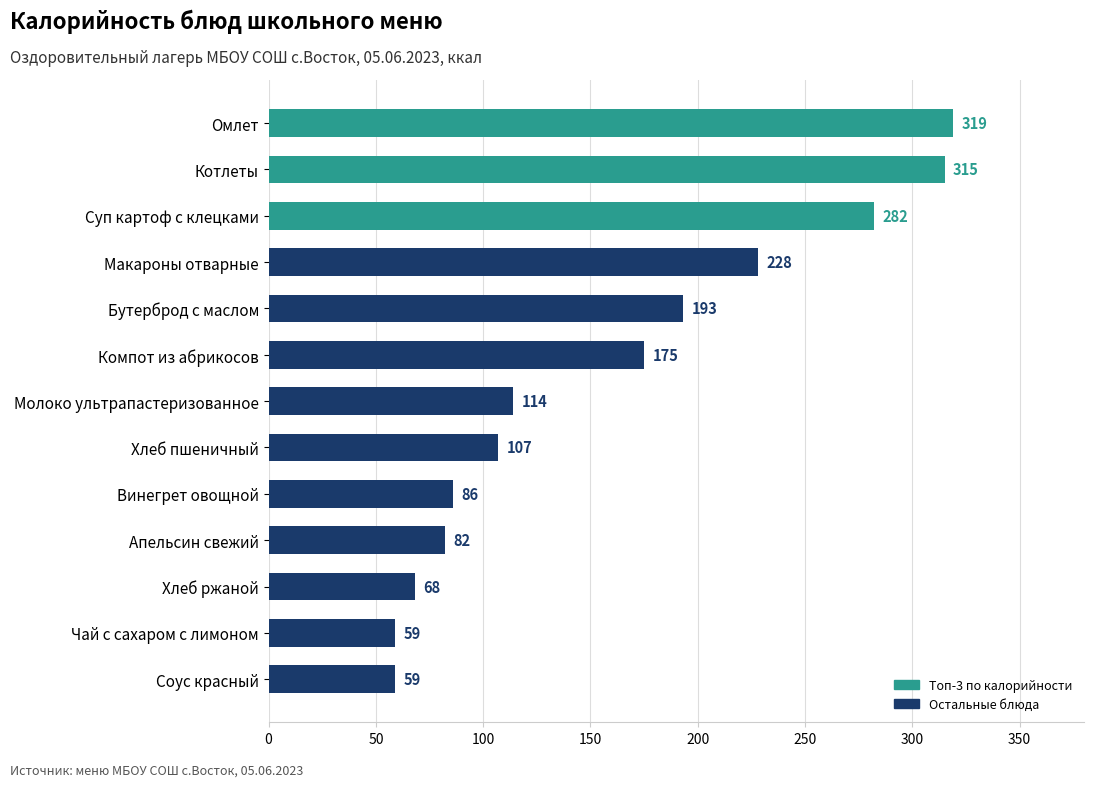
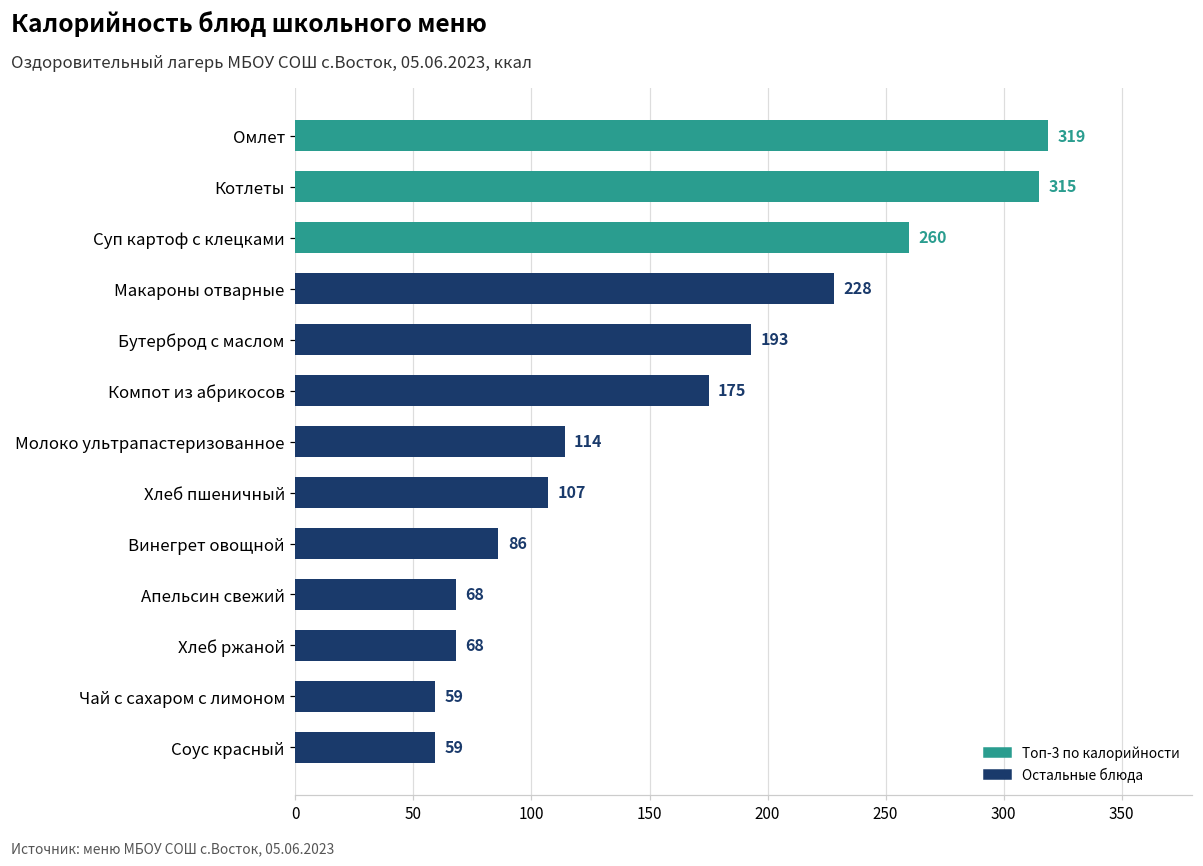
Суп картоф с клецками: 282 -> 260
Апельсин свежий: 82 -> 68
